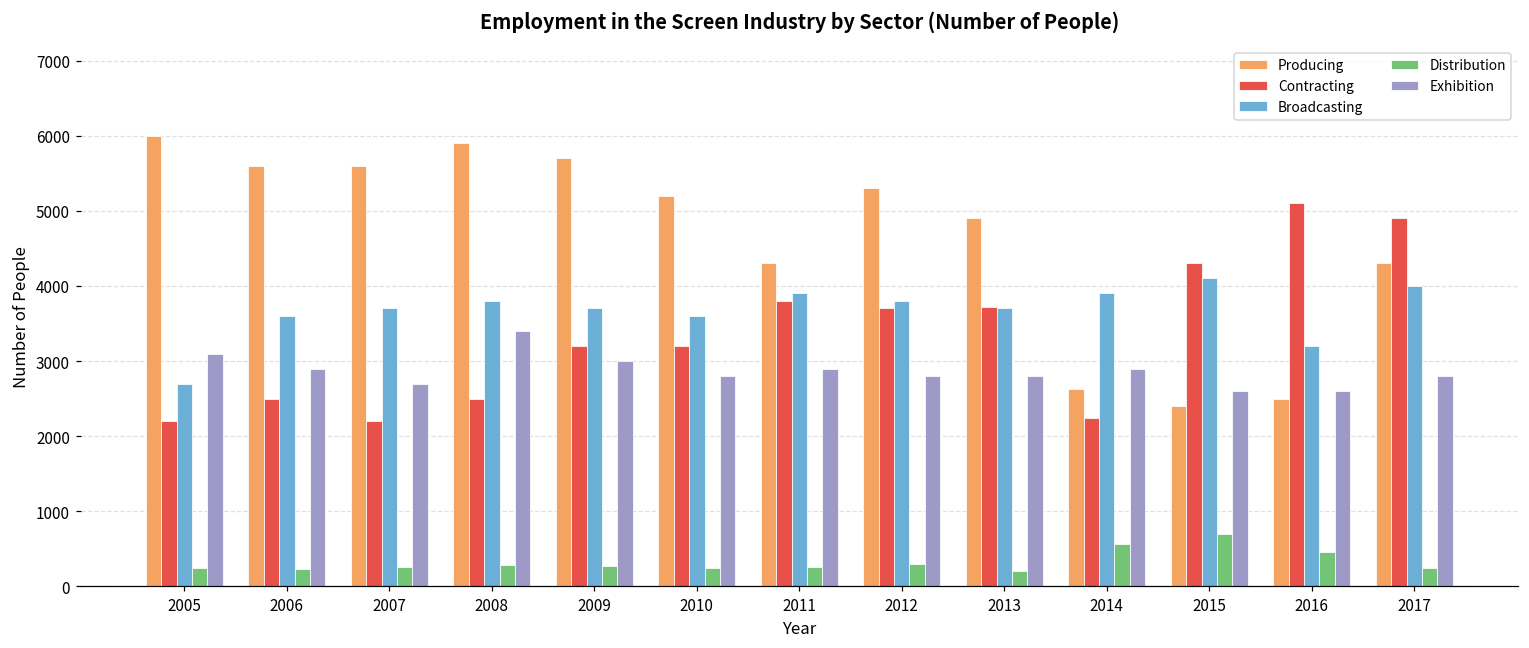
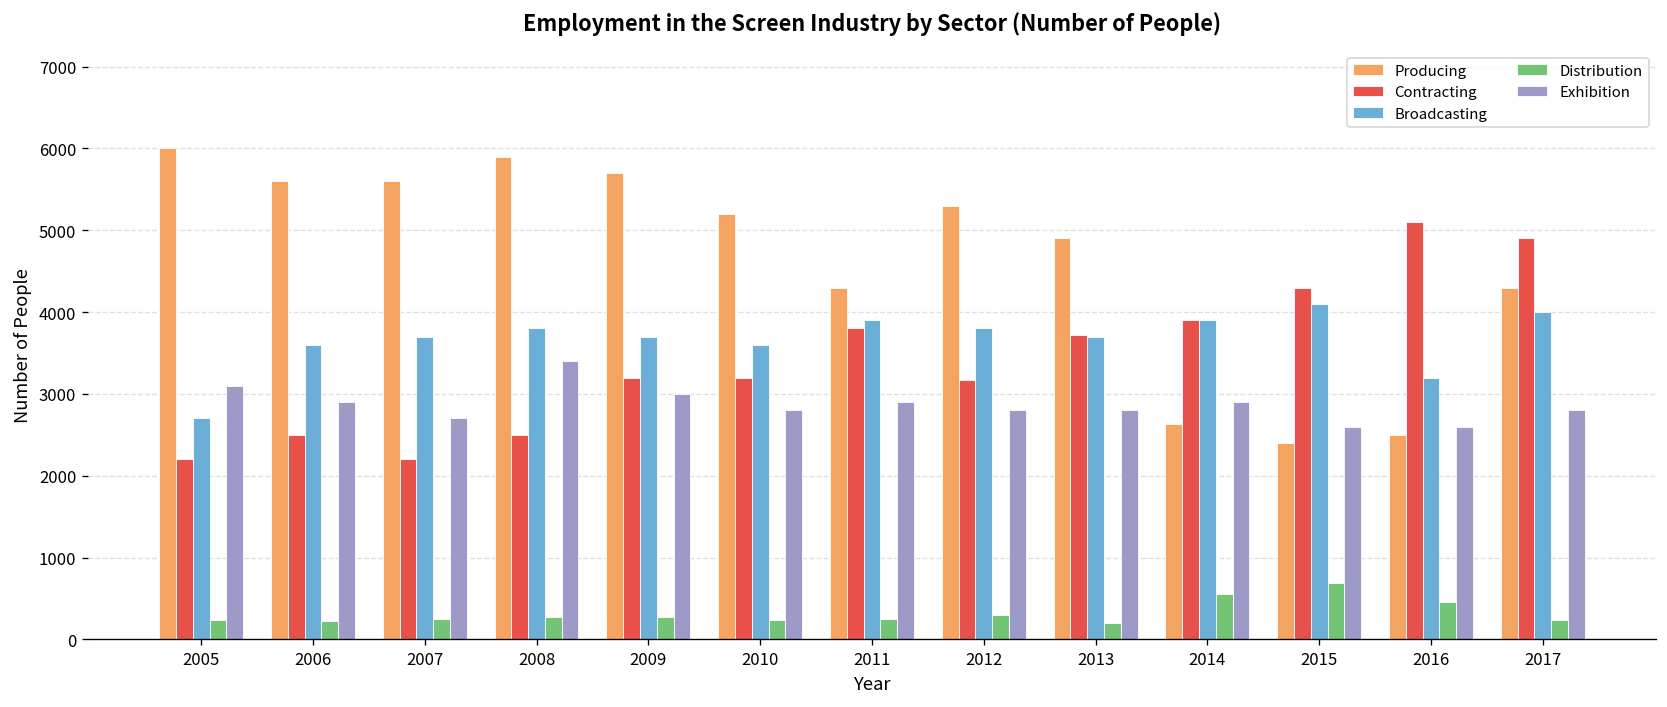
Contracting, 2012: 3700 -> 3200
Contracting, 2014: 2200 -> 3900
